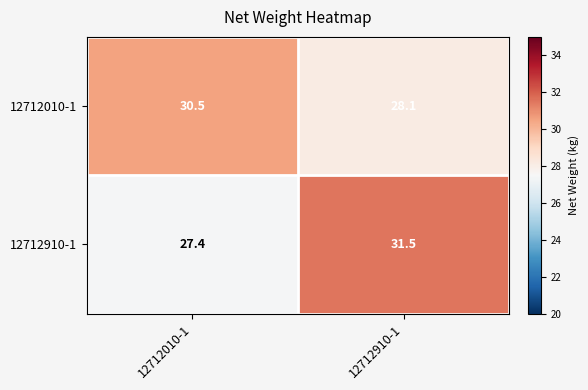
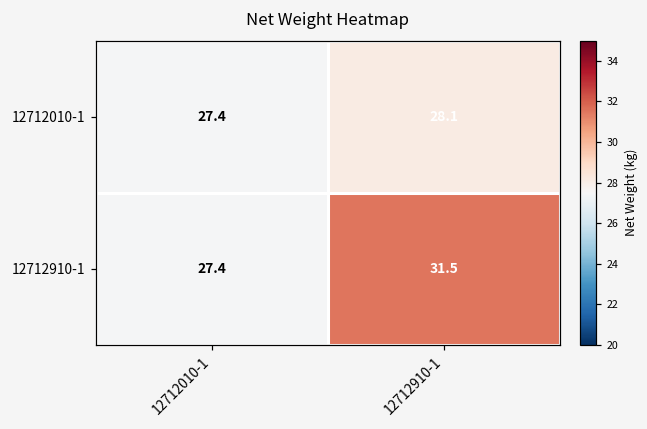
12712010-1, 12712010-1: 30.5 -> 27.4
